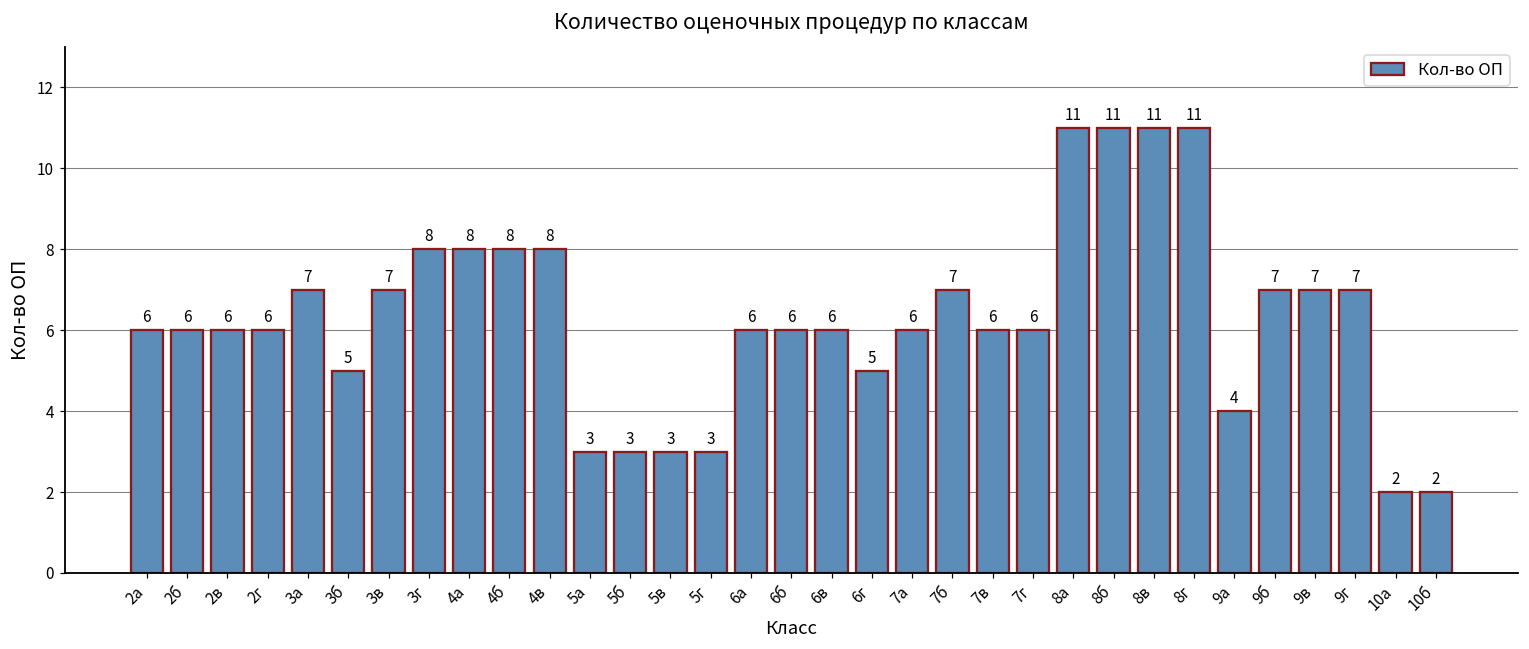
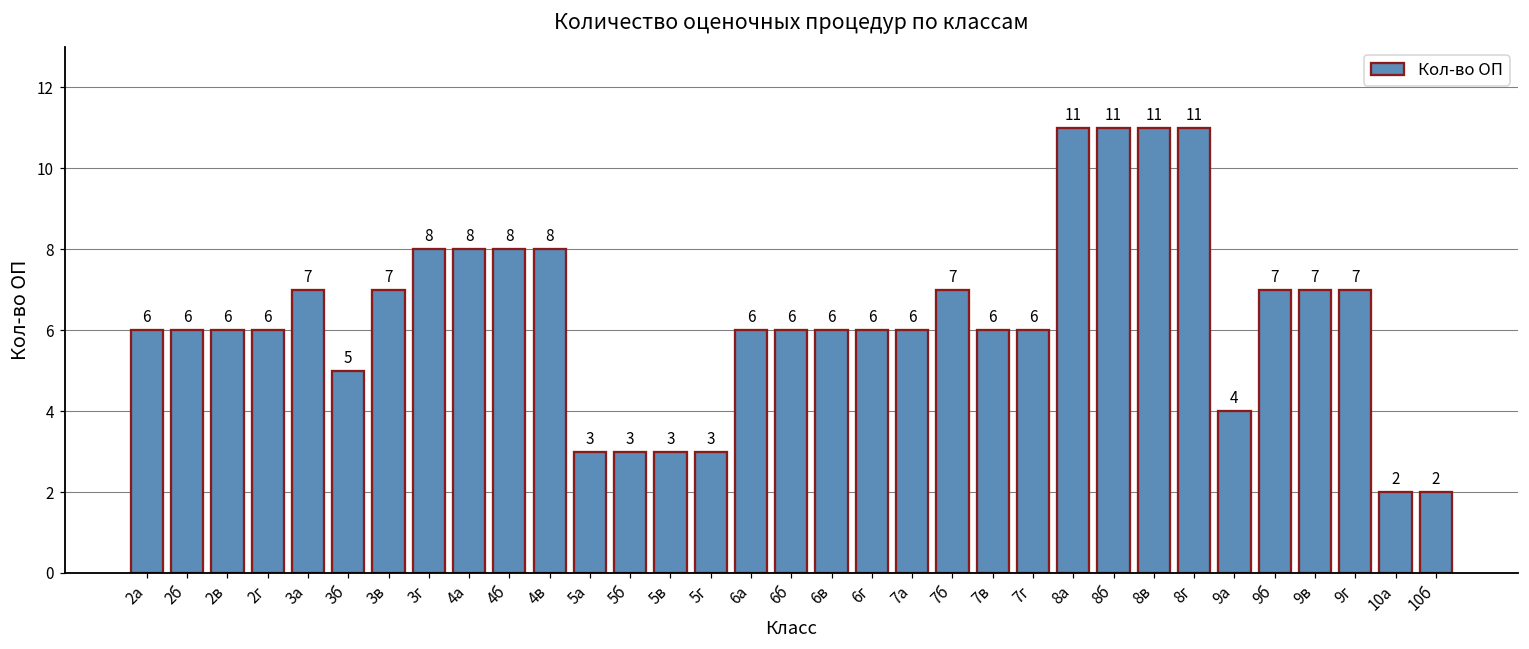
6г: 5 -> 6
